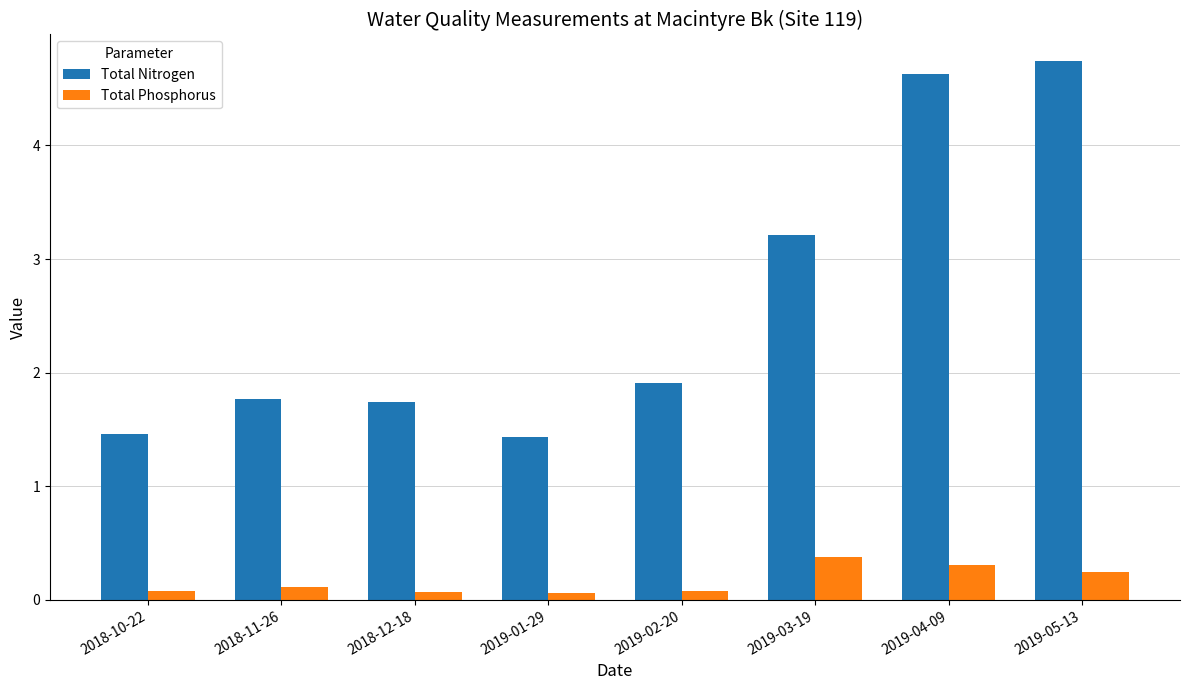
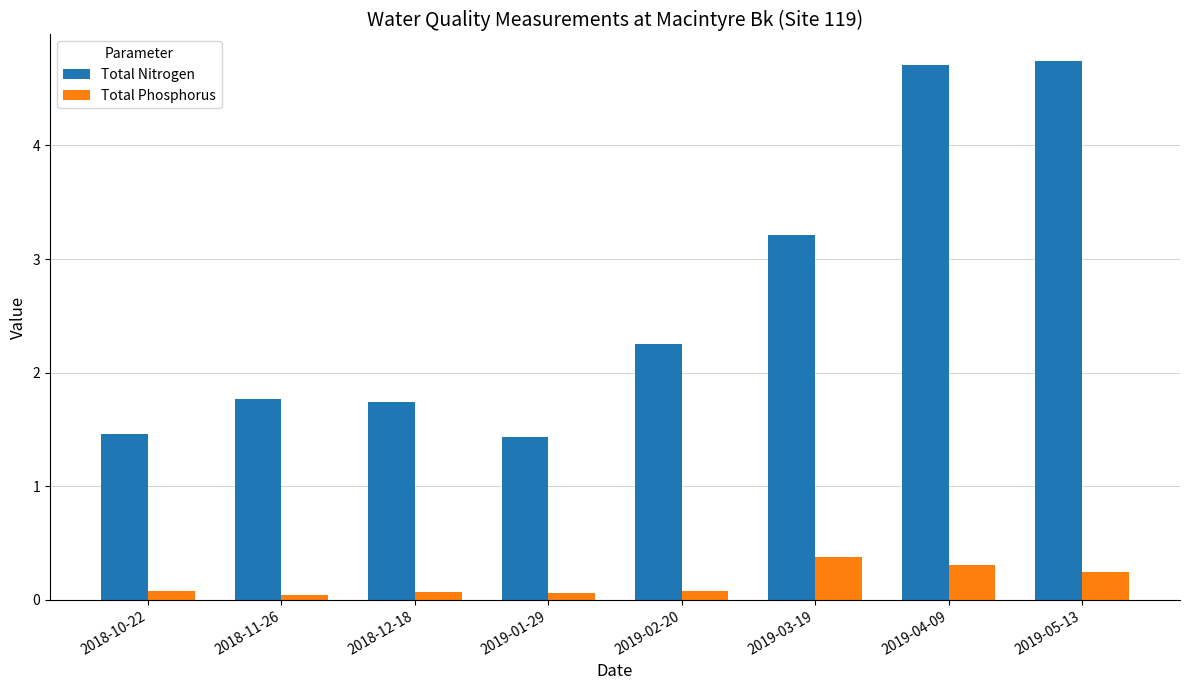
Total Phosphorus, 2018-11-26: 0.11 -> 0.04
Total Nitrogen, 2019-02-20: 1.91 -> 2.25
Total Nitrogen, 2019-04-09: 4.63 -> 4.71
